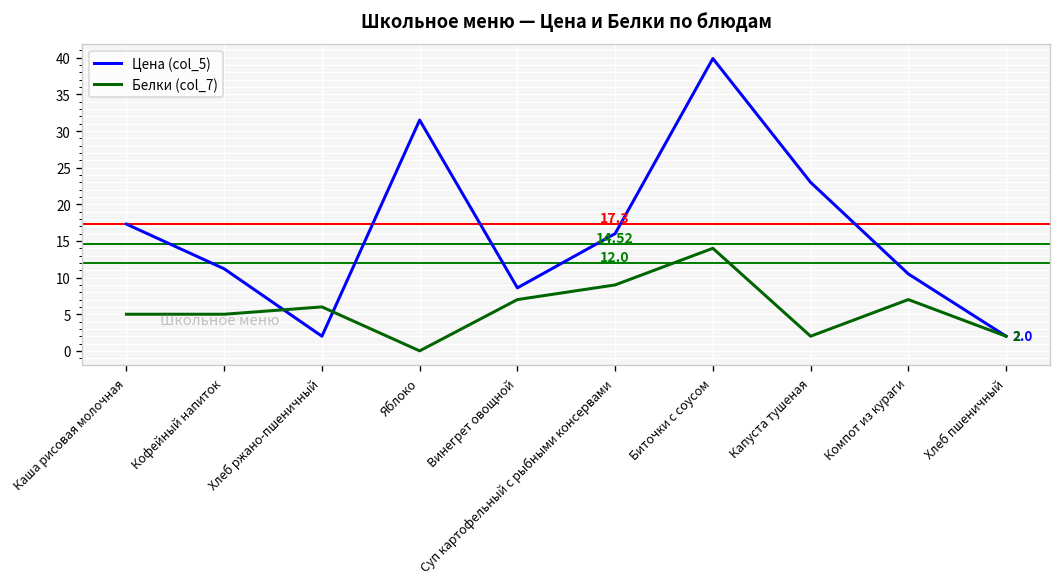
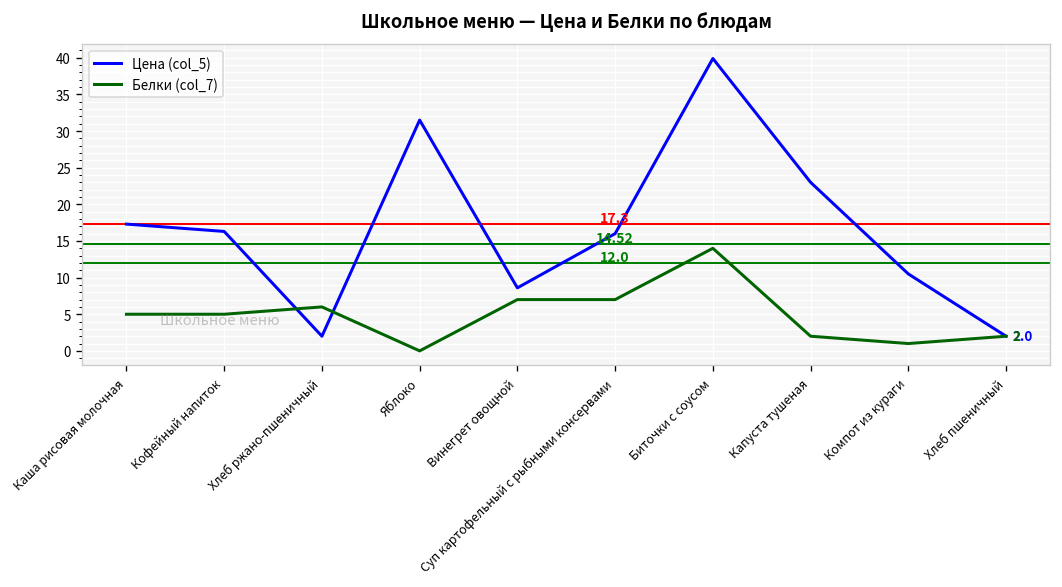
Цена (col_5), Кофейный напиток: 11 -> 16
Белки (col_7), Суп картофельный с рыбными консервами: 9 -> 7
Белки (col_7), Компот из кураги: 7 -> 1
